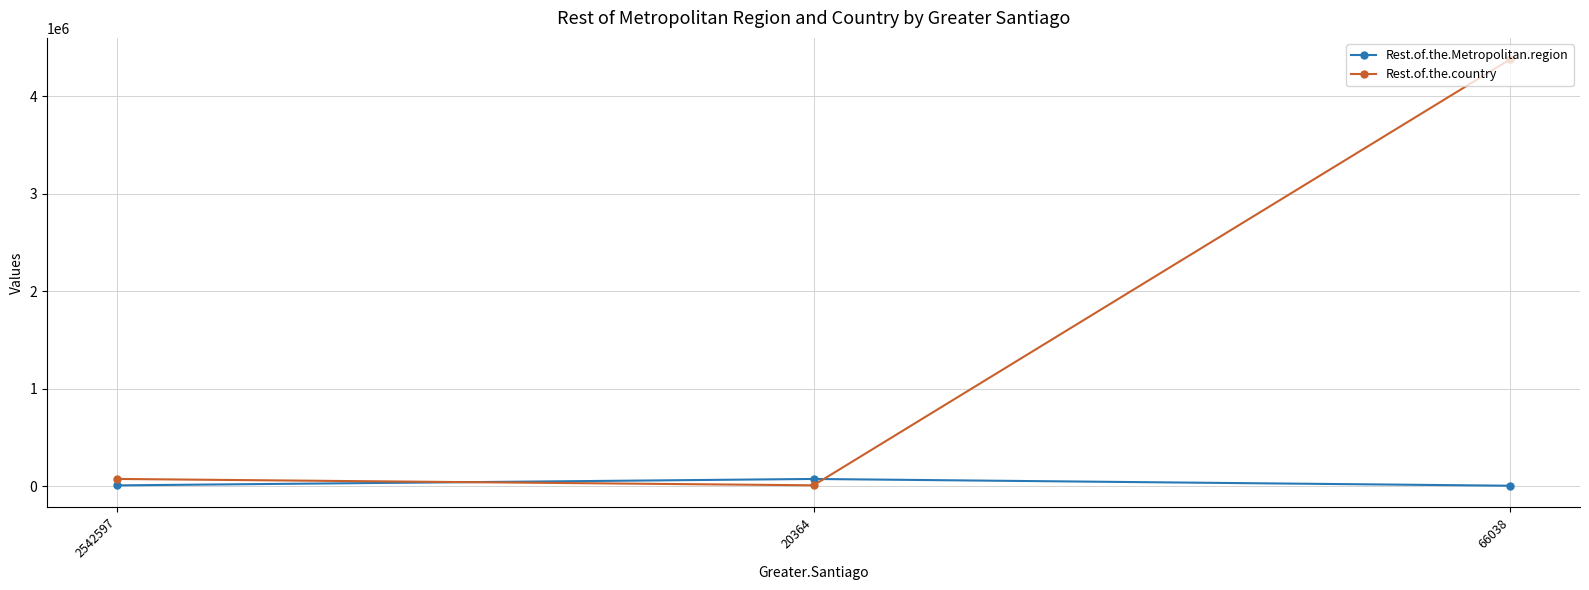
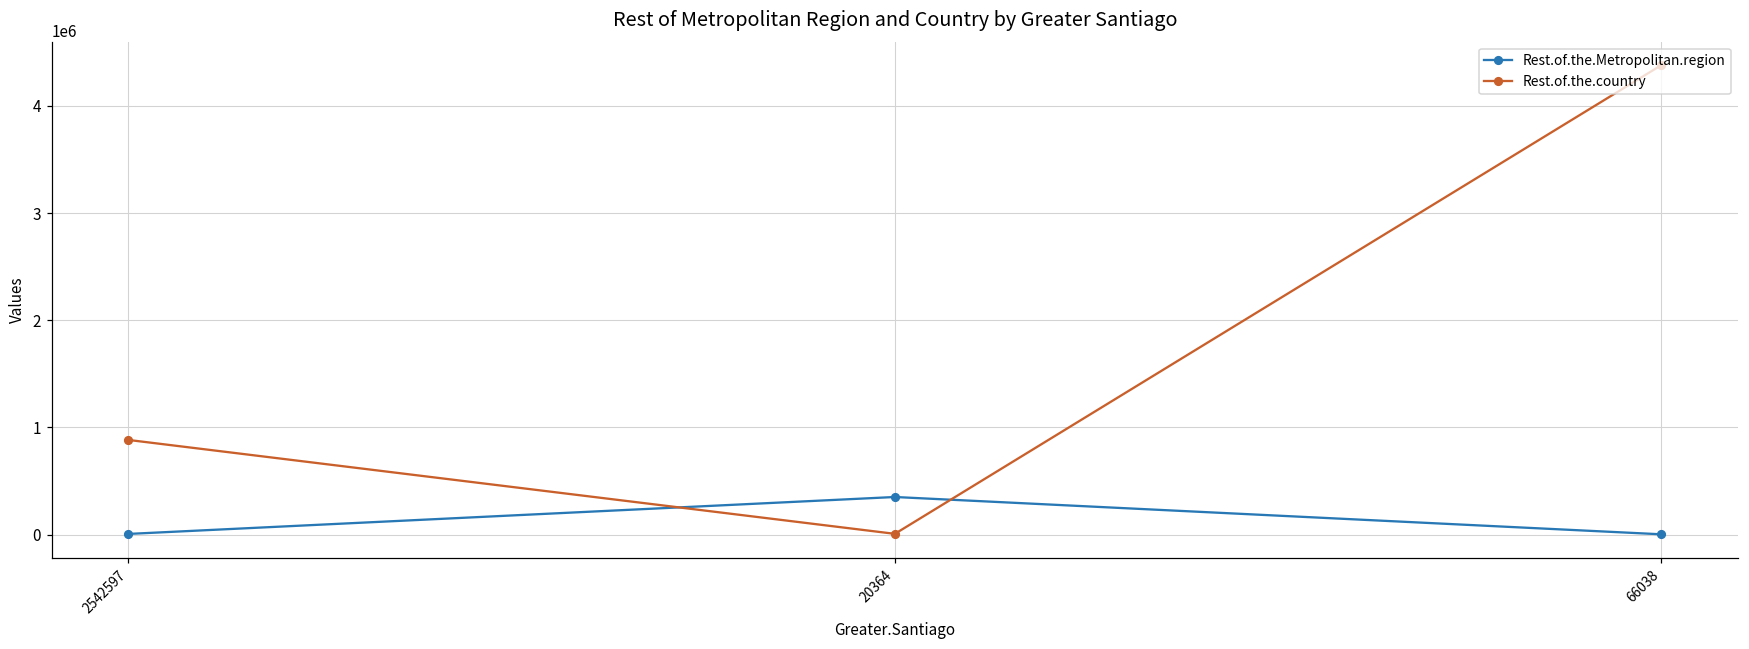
Rest.of.the.country, 2542597: 100000 -> 900000
Rest.of.the.Metropolitan.region, 20364: 100000 -> 400000
